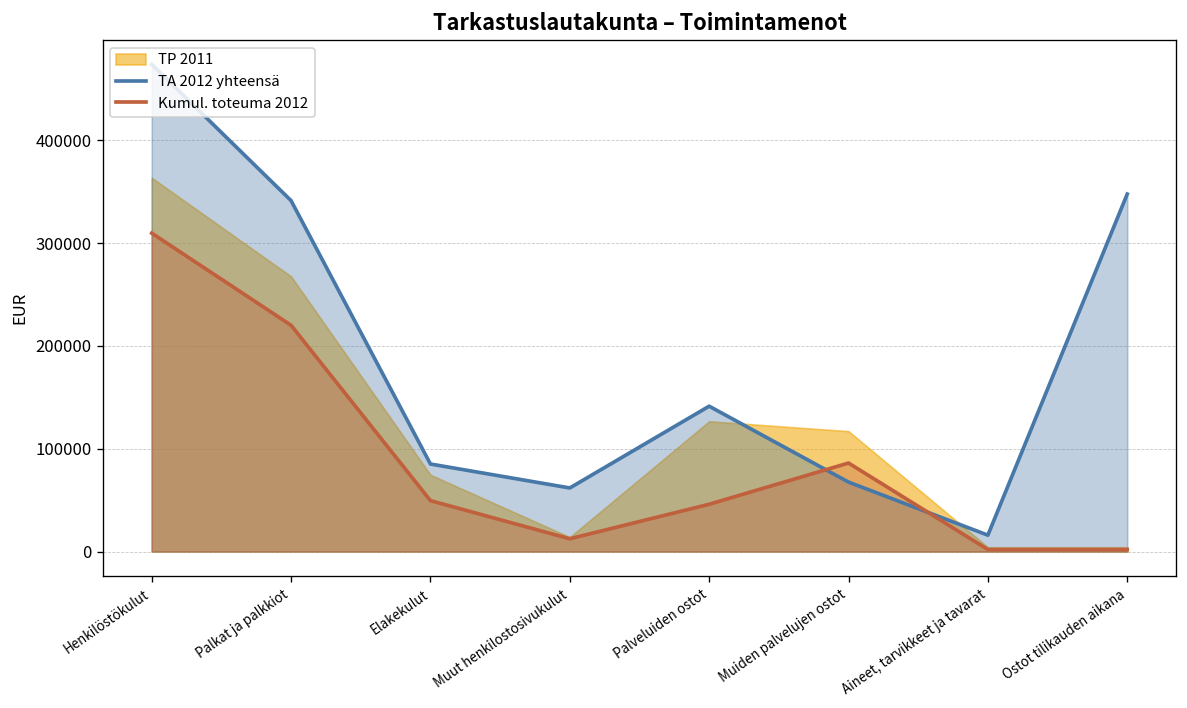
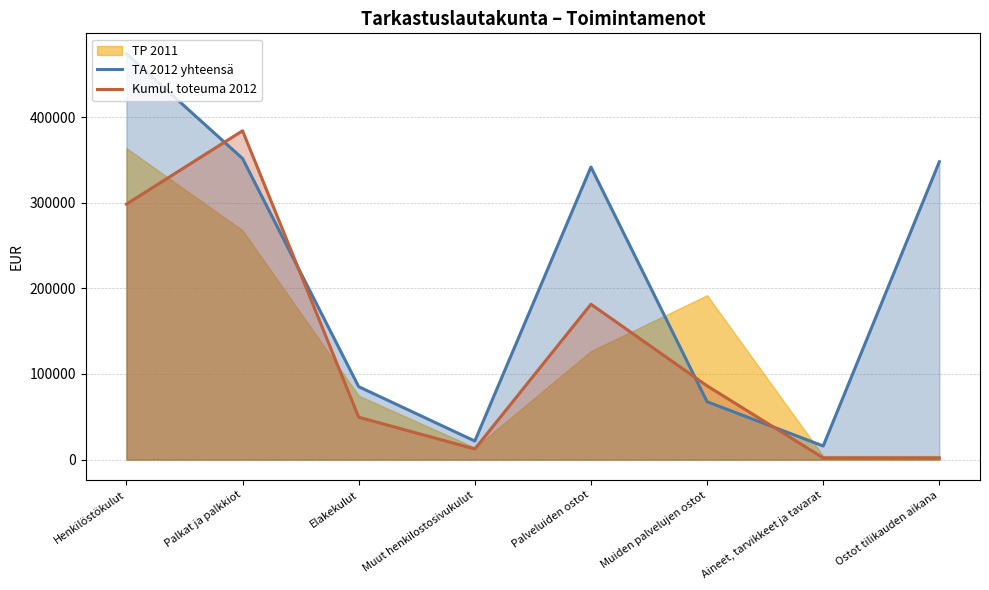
Kumul. toteuma 2012, Henkilöstökulut: 310000 -> 300000
TA 2012 yhteensä, Palkat ja palkkiot: 340000 -> 350000
Kumul. toteuma 2012, Palkat ja palkkiot: 220000 -> 380000
TA 2012 yhteensä, Muut henkilostosivukulut: 60000 -> 20000
TA 2012 yhteensä, Palveluiden ostot: 140000 -> 340000
Kumul. toteuma 2012, Palveluiden ostot: 50000 -> 180000
TP 2011, Muiden palvelujen ostot: 120000 -> 190000
